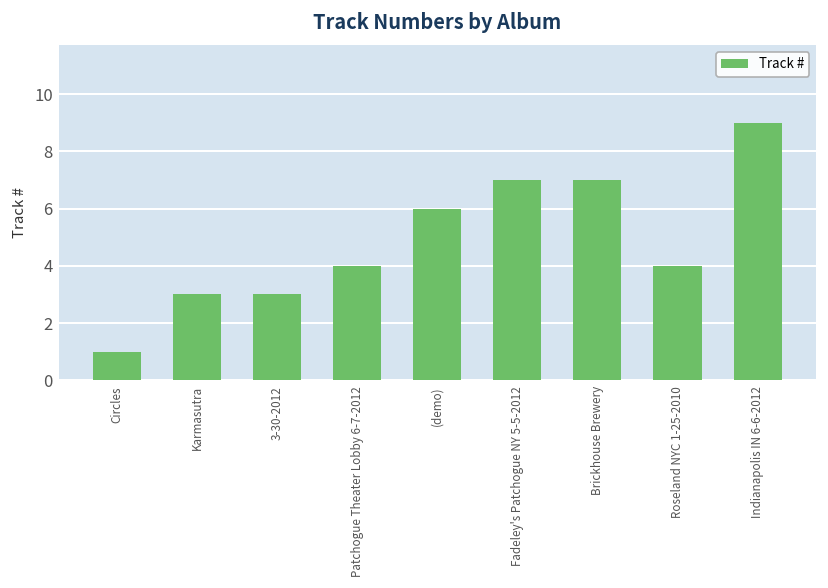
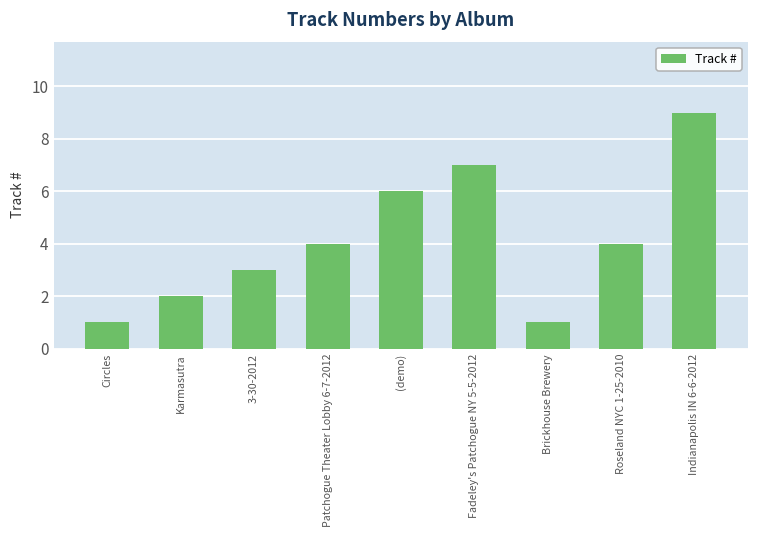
Karmasutra: 3 -> 2
Brickhouse Brewery: 7 -> 1
